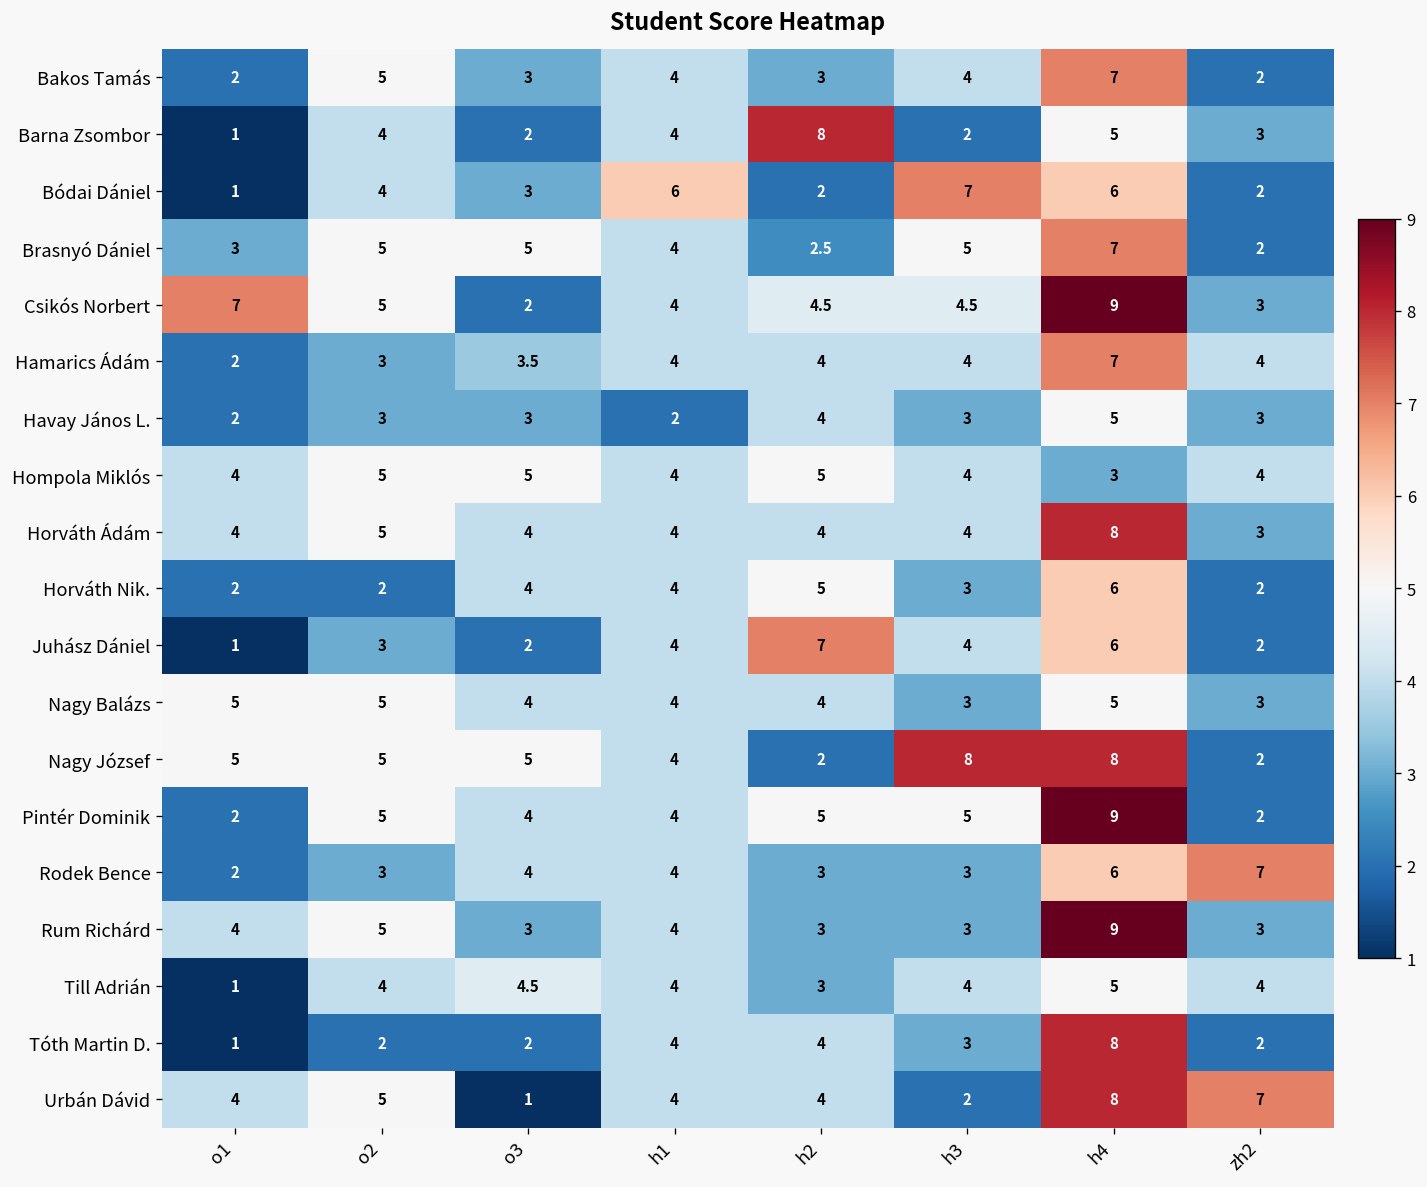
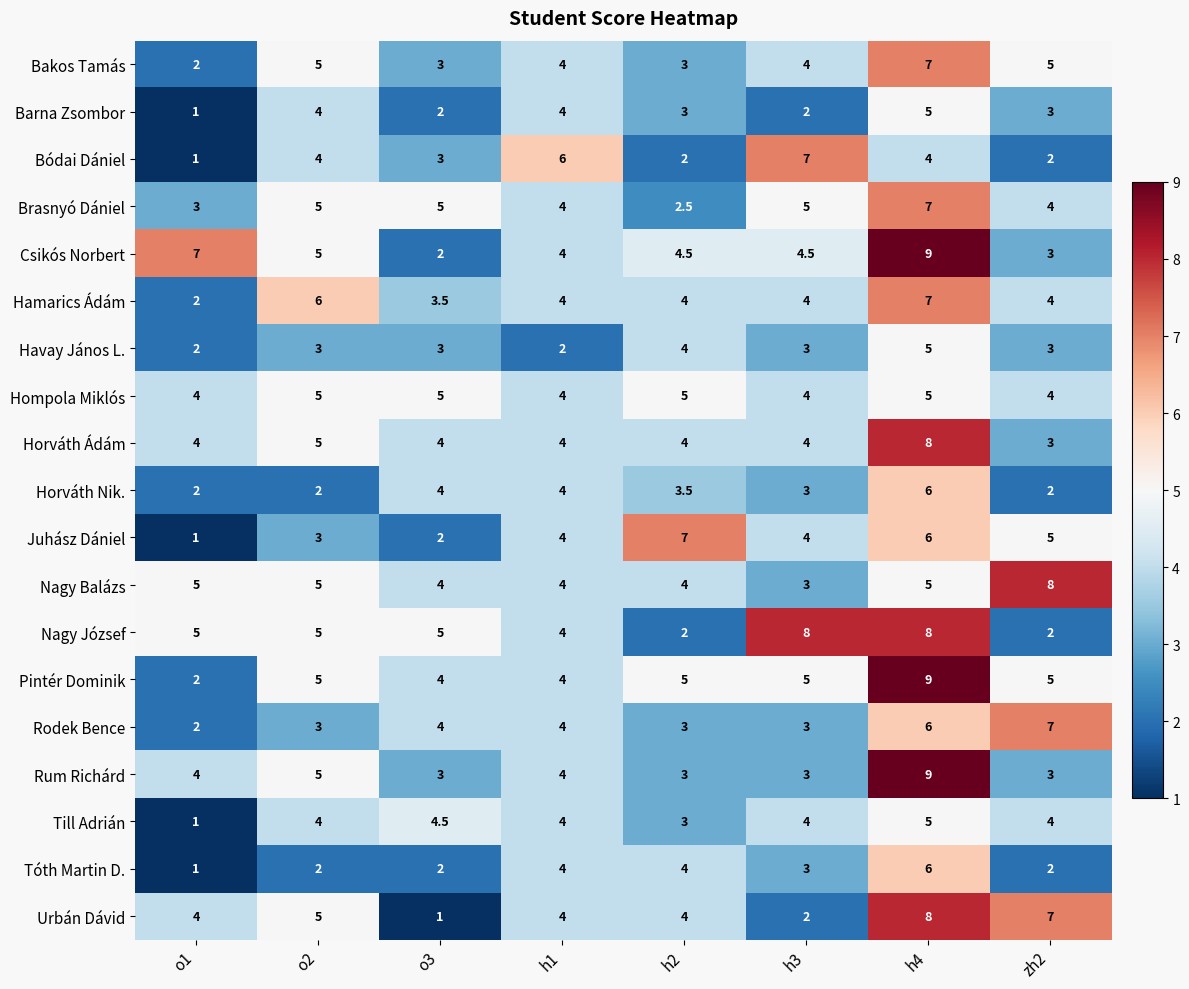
Bakos Tamás, zh2: 2 -> 5
Barna Zsombor, h2: 8 -> 3
Bódai Dániel, h4: 6 -> 4
Brasnyó Dániel, zh2: 2 -> 4
Hamarics Ádám, o2: 3 -> 6
Hompola Miklós, h4: 3 -> 5
Horváth Nik., h2: 5 -> 3.5
Juhász Dániel, zh2: 2 -> 5
Nagy Balázs, zh2: 3 -> 8
Pintér Dominik, zh2: 2 -> 5
Tóth Martin D., h4: 8 -> 6
